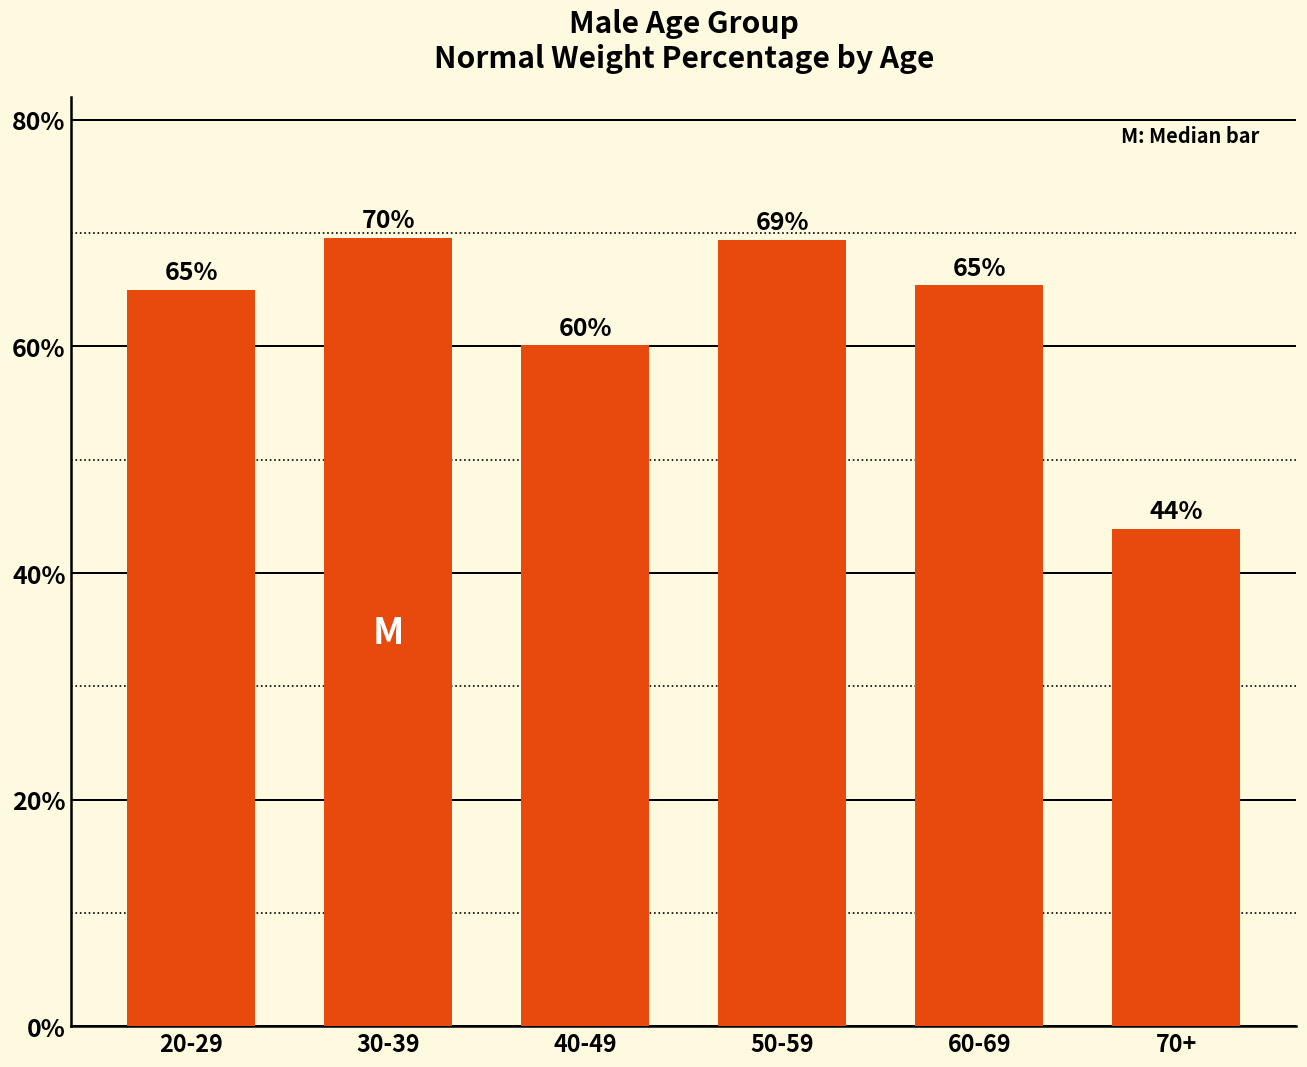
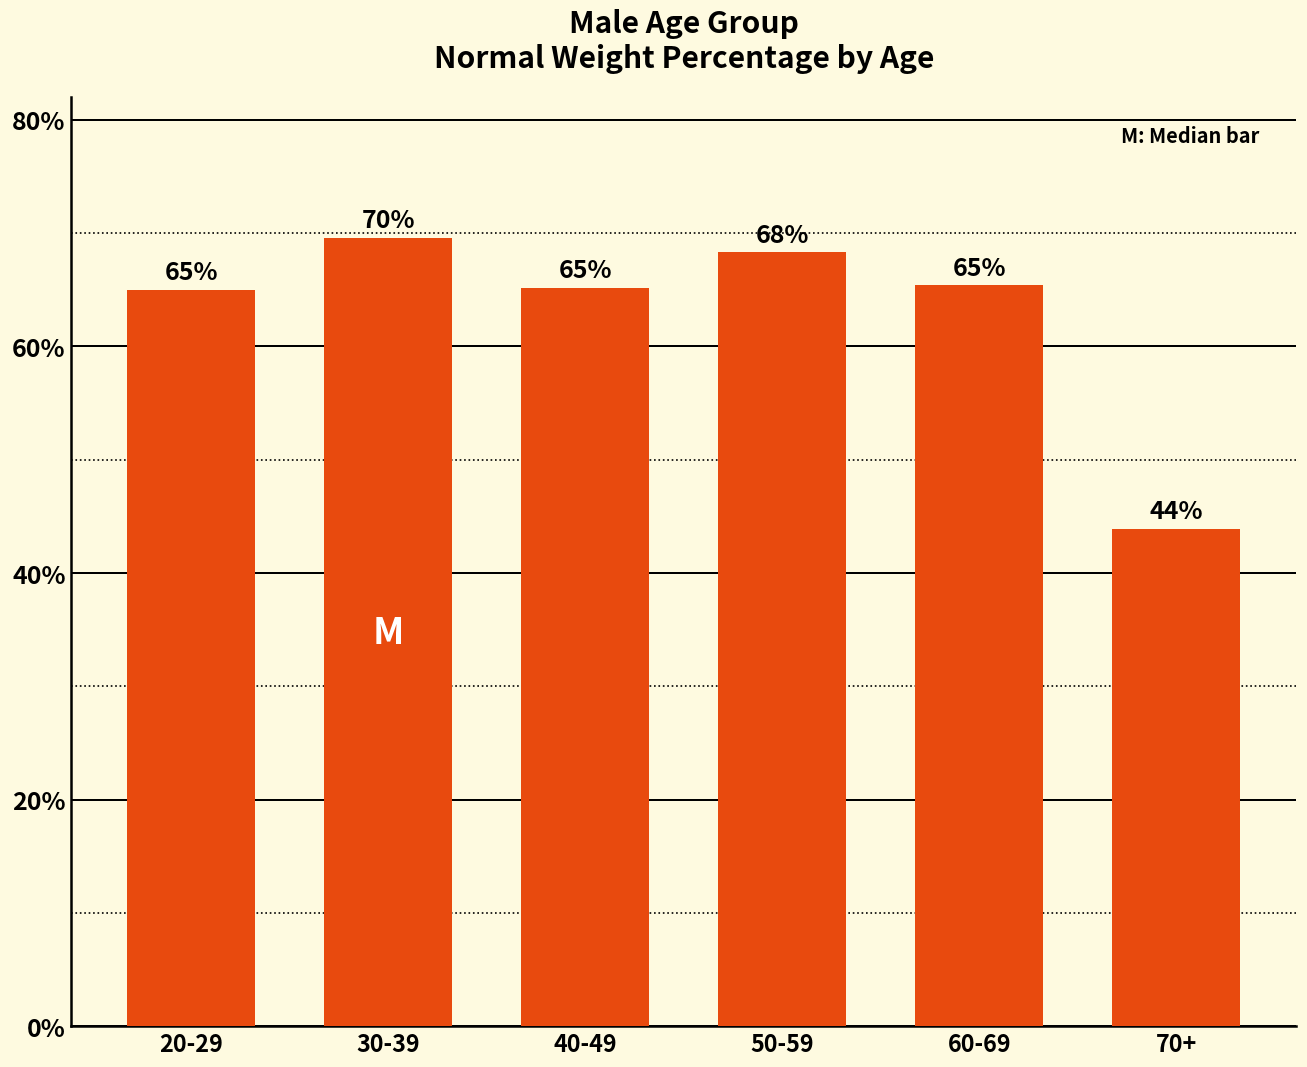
40-49: 60% -> 65%
50-59: 69% -> 68%
